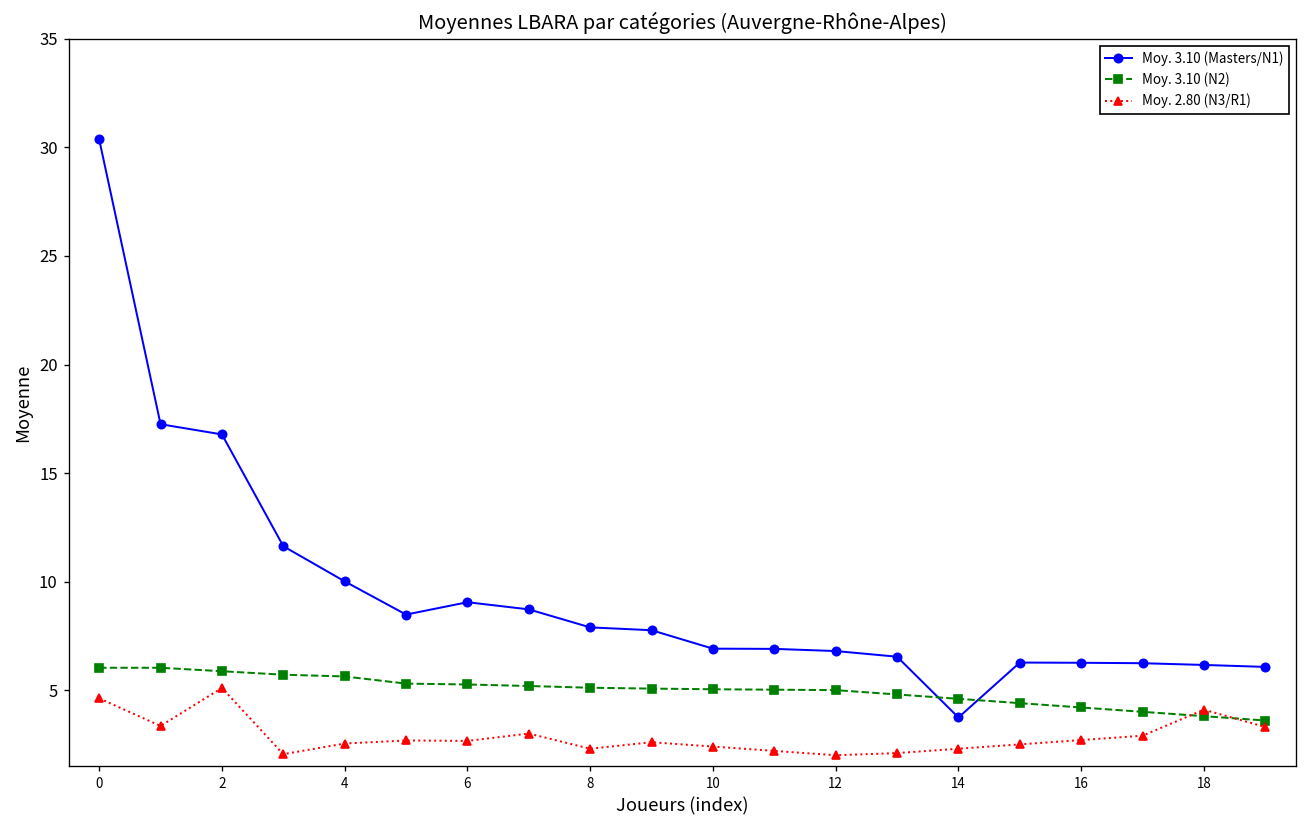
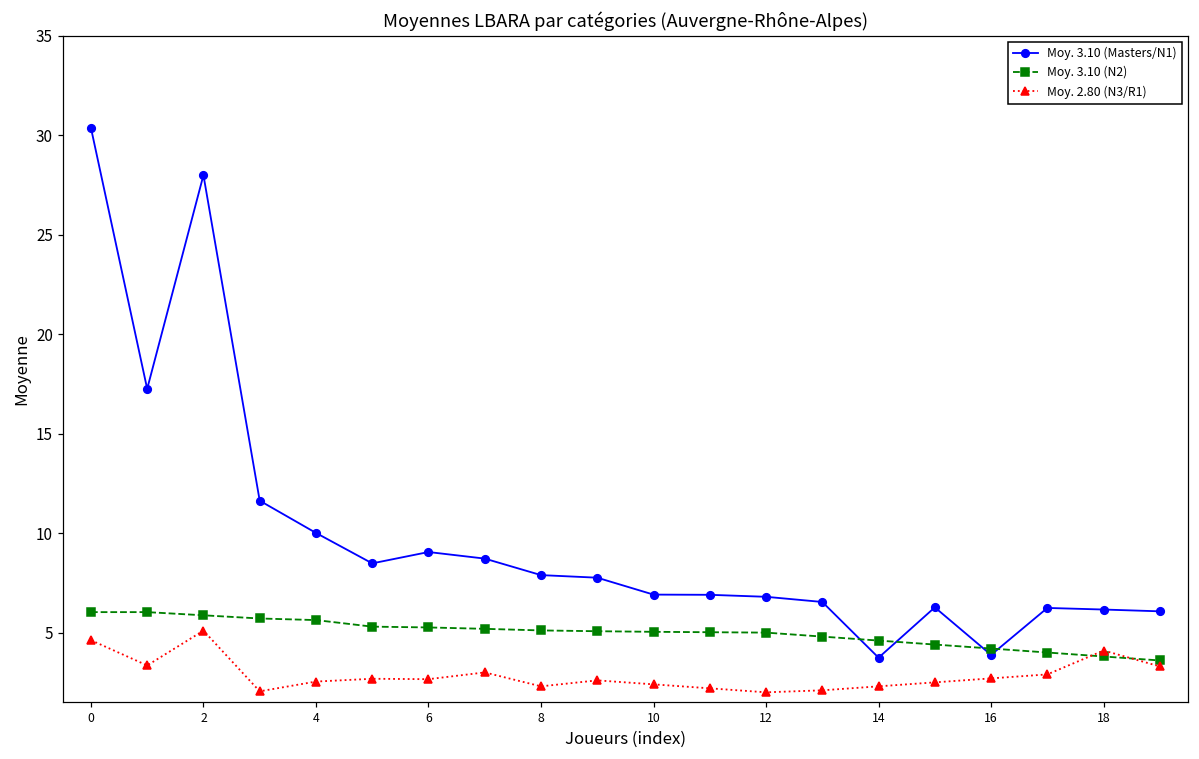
Moy. 3.10 (Masters/N1), 2: 16.8 -> 28.0
Moy. 3.10 (Masters/N1), 16: 6.3 -> 3.9
